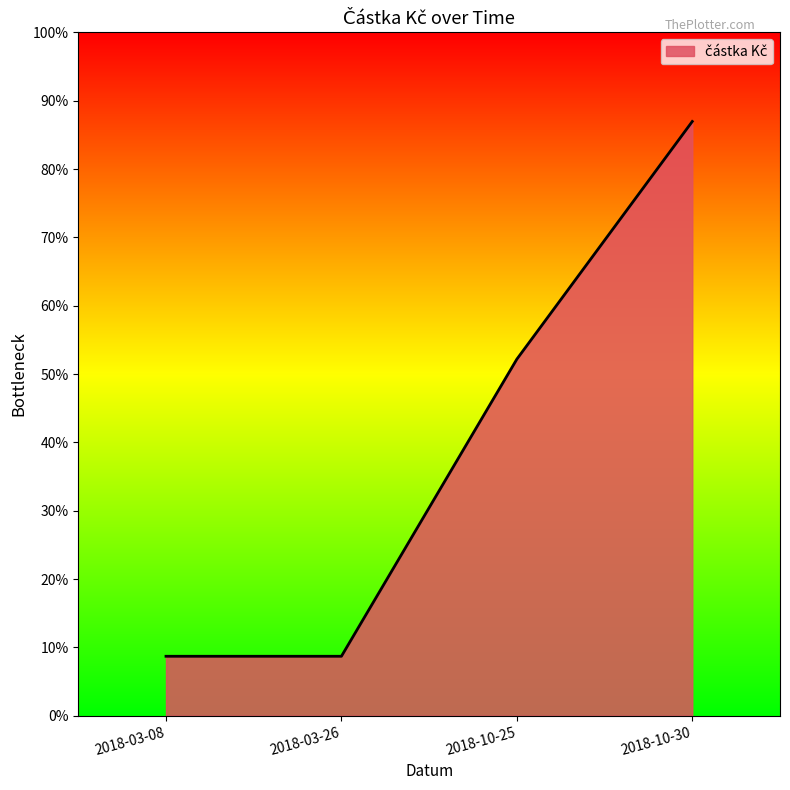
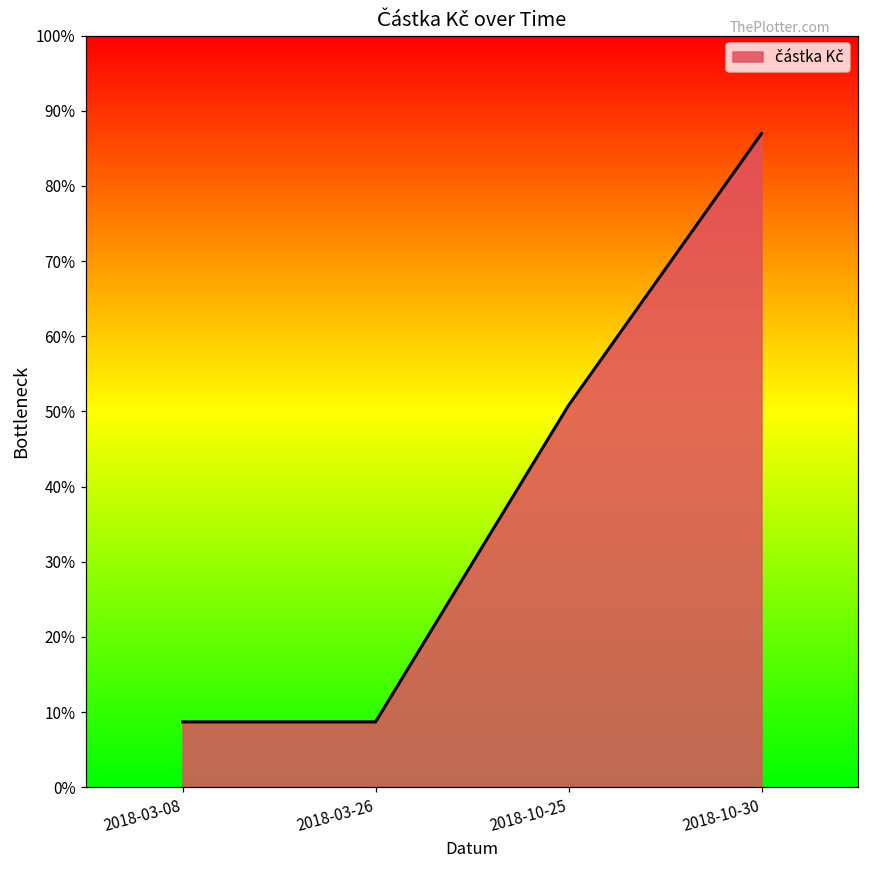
2018-10-25: 52% -> 51%
